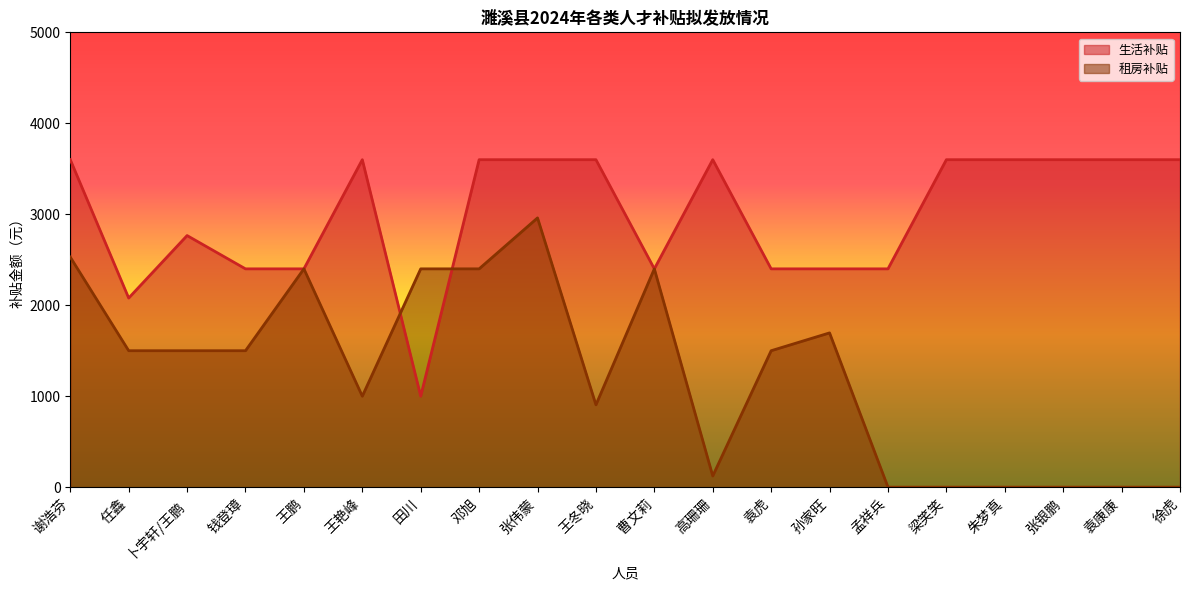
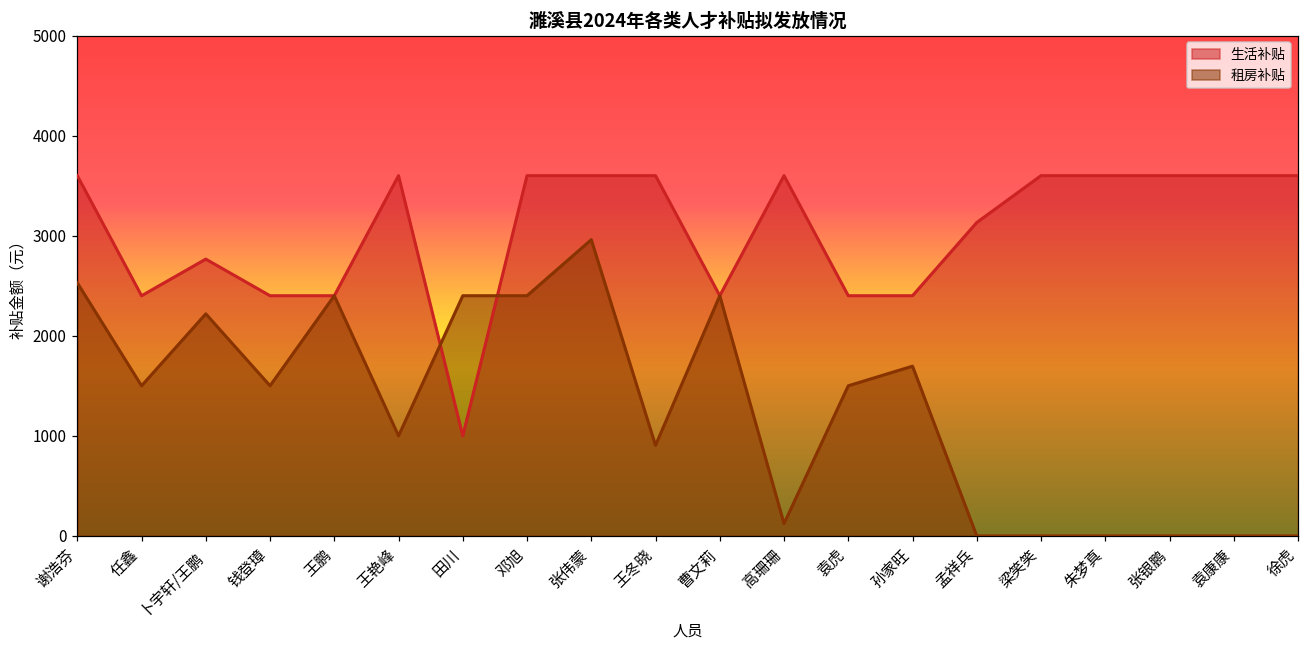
生活补贴, 任鑫: 2100 -> 2400
租房补贴, 卜宇轩/王鹏: 1500 -> 2200
生活补贴, 孟祥兵: 2400 -> 3100
